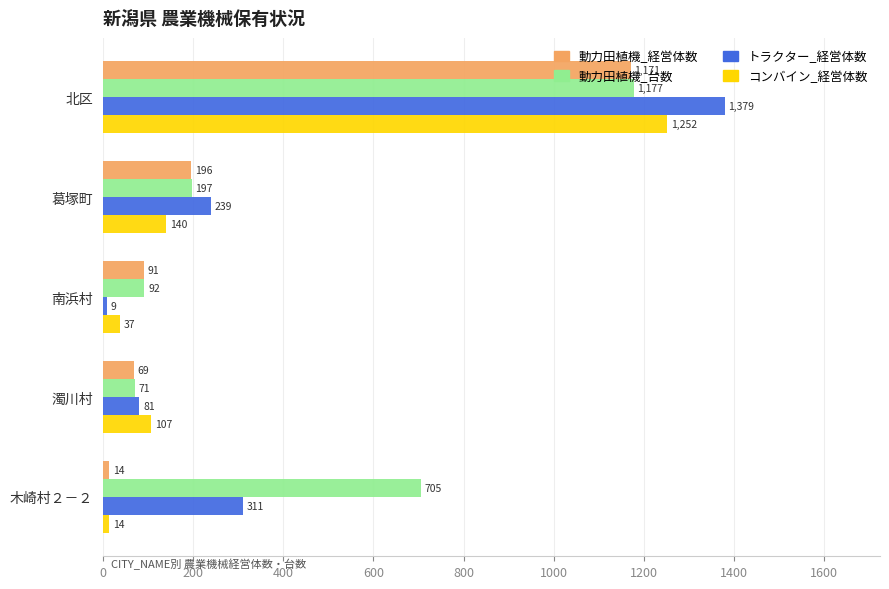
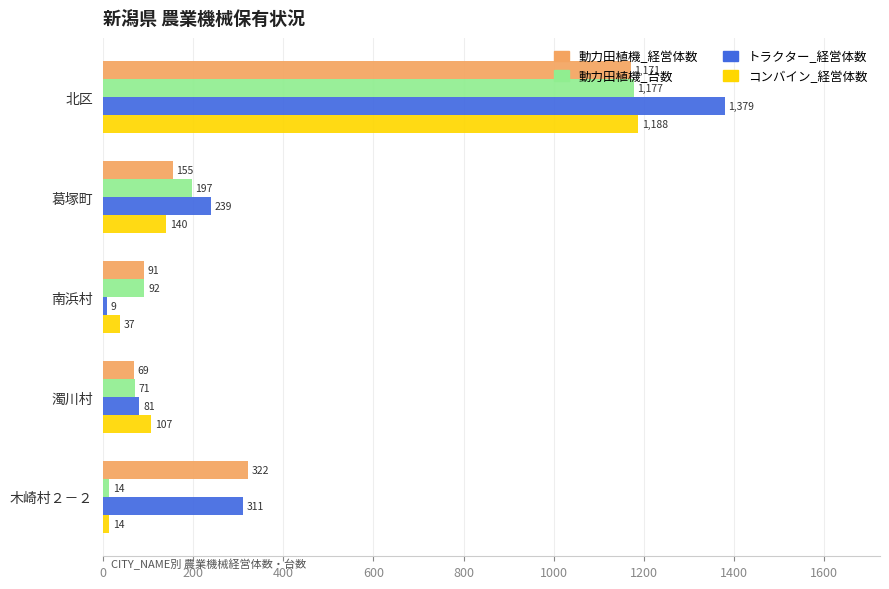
コンバイン_経営体数, 北区: 1,252 -> 1,188
動力田植機_経営体数, 葛塚町: 196 -> 155
動力田植機_経営体数, 木崎村２－２: 14 -> 322
動力田植機_台数, 木崎村２－２: 705 -> 14
